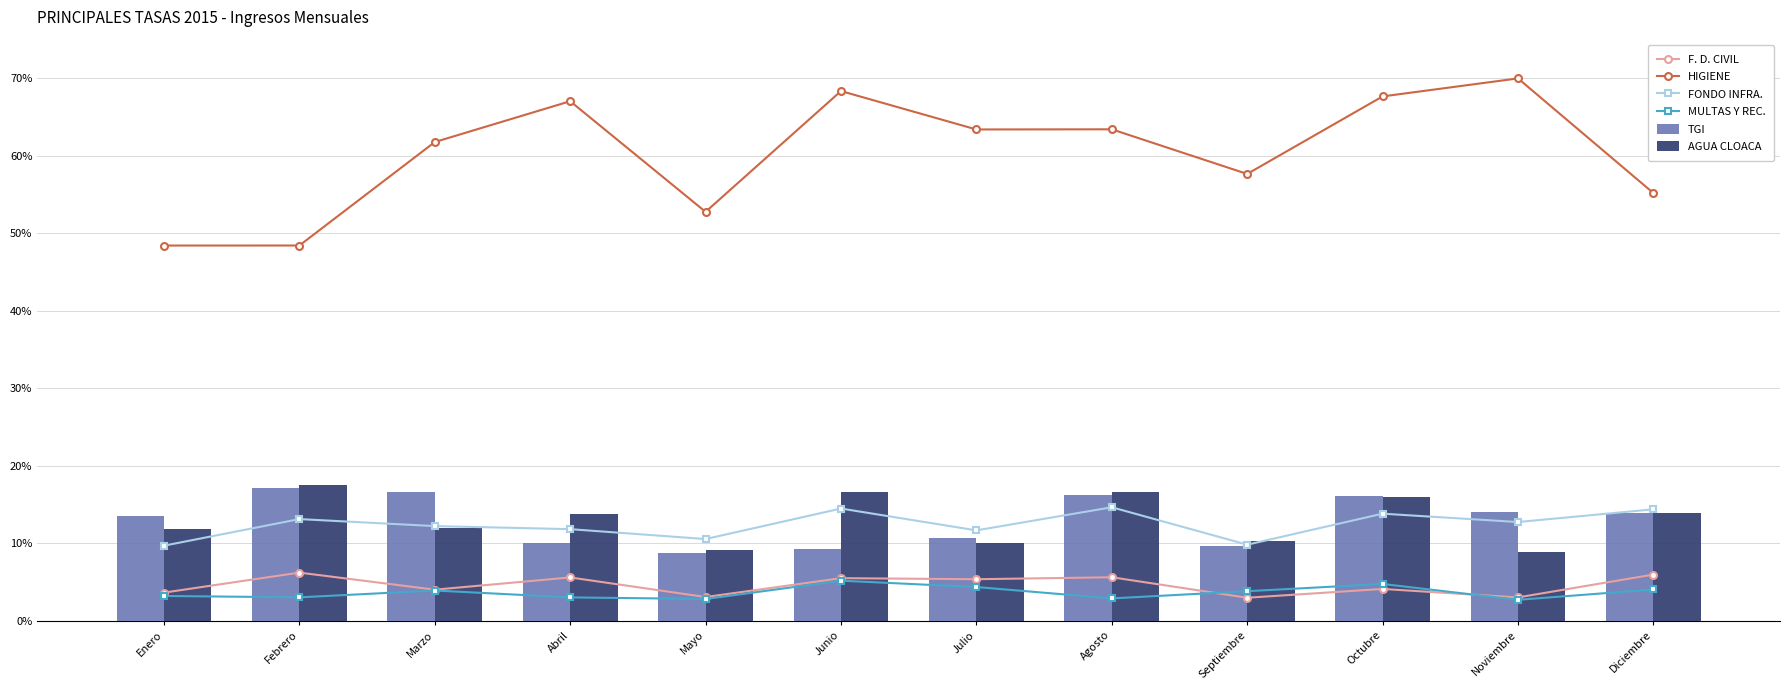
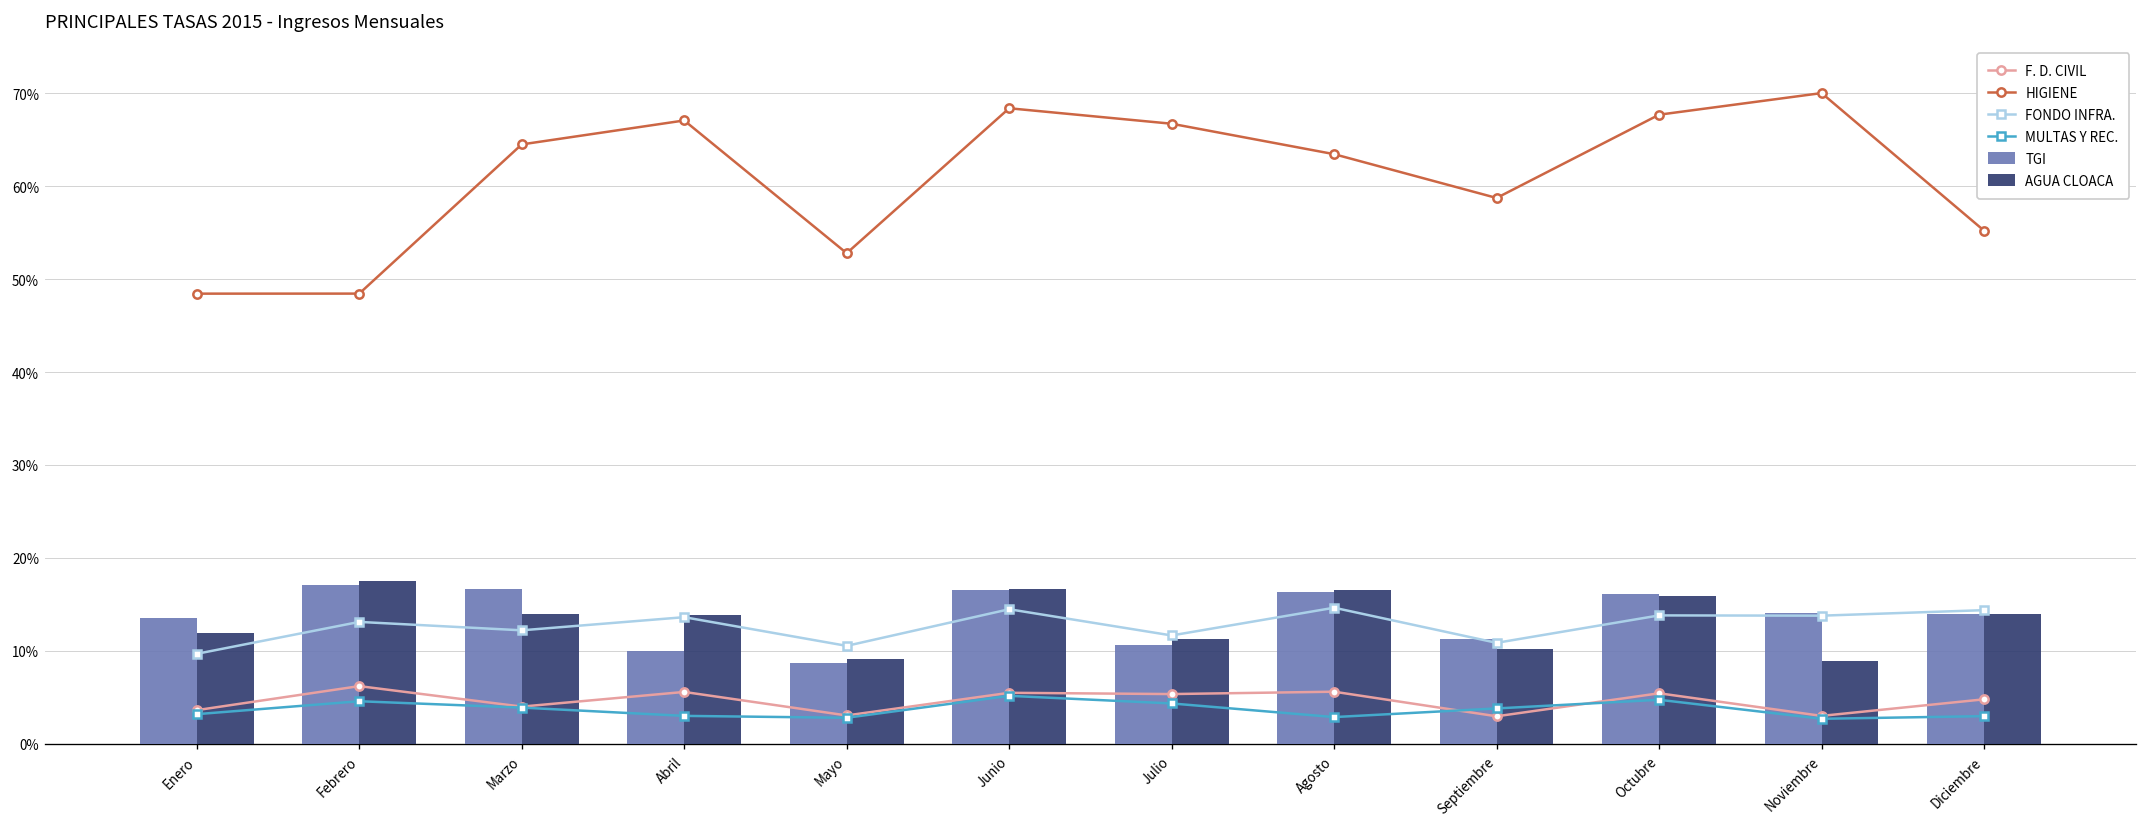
MULTAS Y REC., Febrero: 3% -> 5%
HIGIENE, Marzo: 62% -> 64%
AGUA CLOACA, Marzo: 12% -> 14%
FONDO INFRA., Abril: 12% -> 14%
TGI, Junio: 9% -> 17%
HIGIENE, Julio: 63% -> 67%
AGUA CLOACA, Julio: 10% -> 11%
TGI, Septiembre: 10% -> 11%
HIGIENE, Septiembre: 58% -> 59%
FONDO INFRA., Septiembre: 10% -> 11%
F. D. CIVIL, Octubre: 4% -> 5%
FONDO INFRA., Noviembre: 13% -> 14%
F. D. CIVIL, Diciembre: 6% -> 5%
MULTAS Y REC., Diciembre: 4% -> 3%
